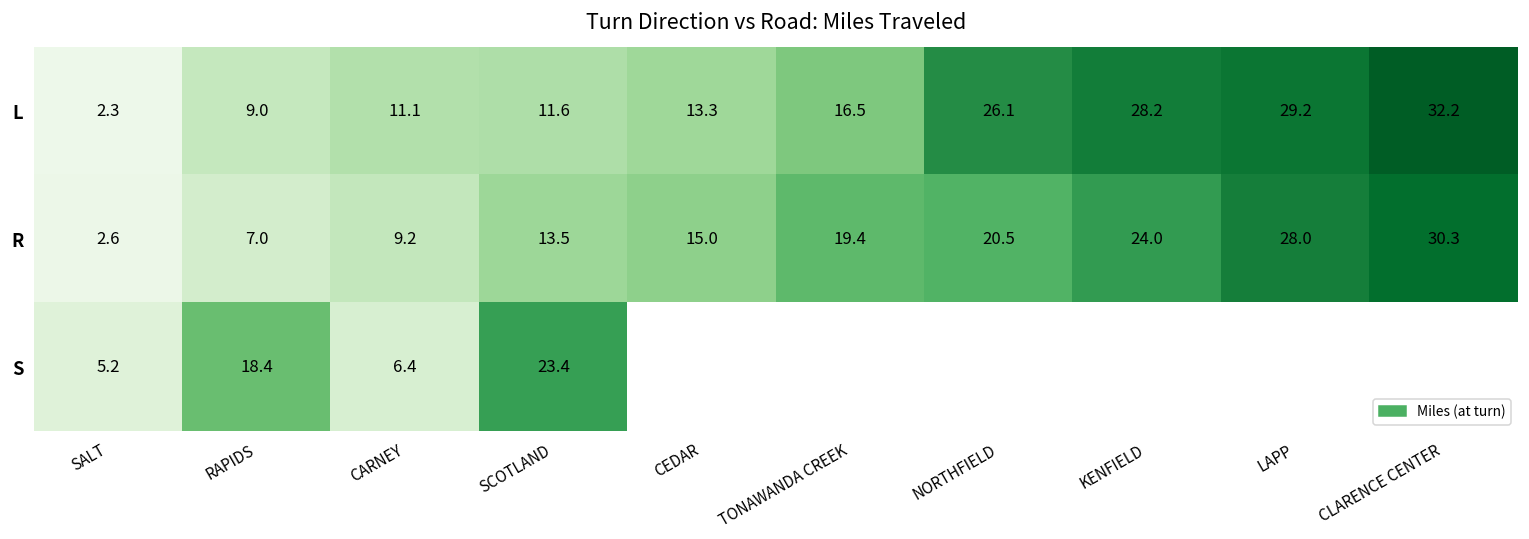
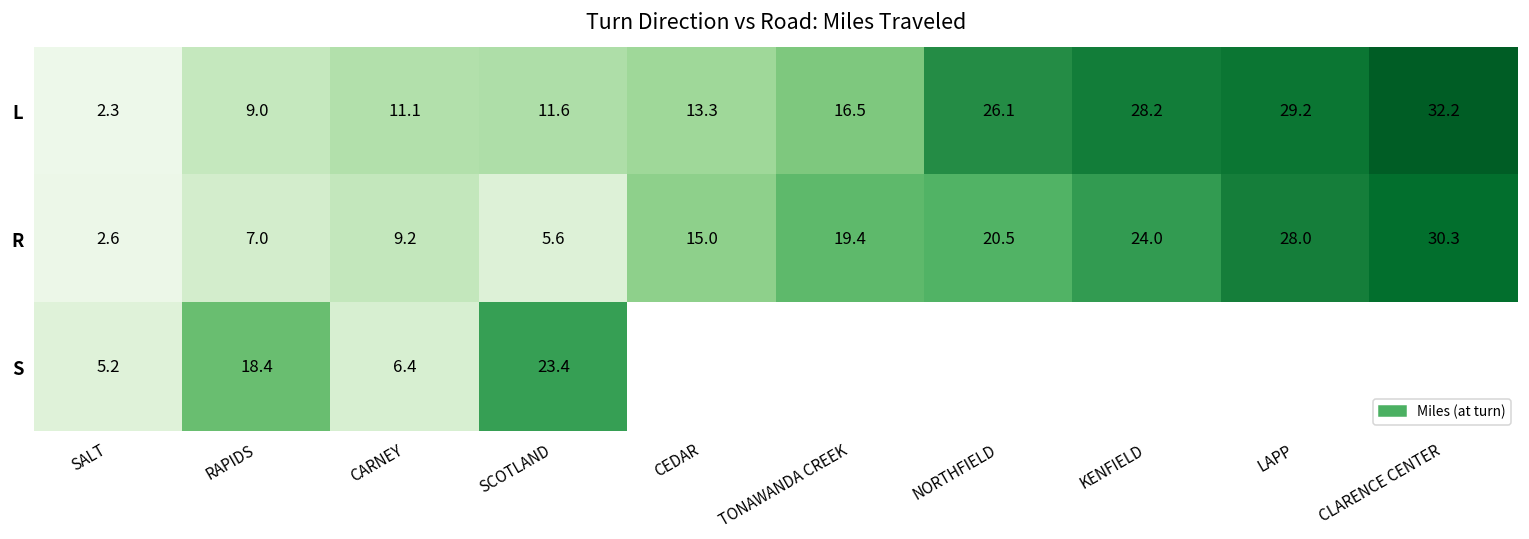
R, SCOTLAND: 13.5 -> 5.6
